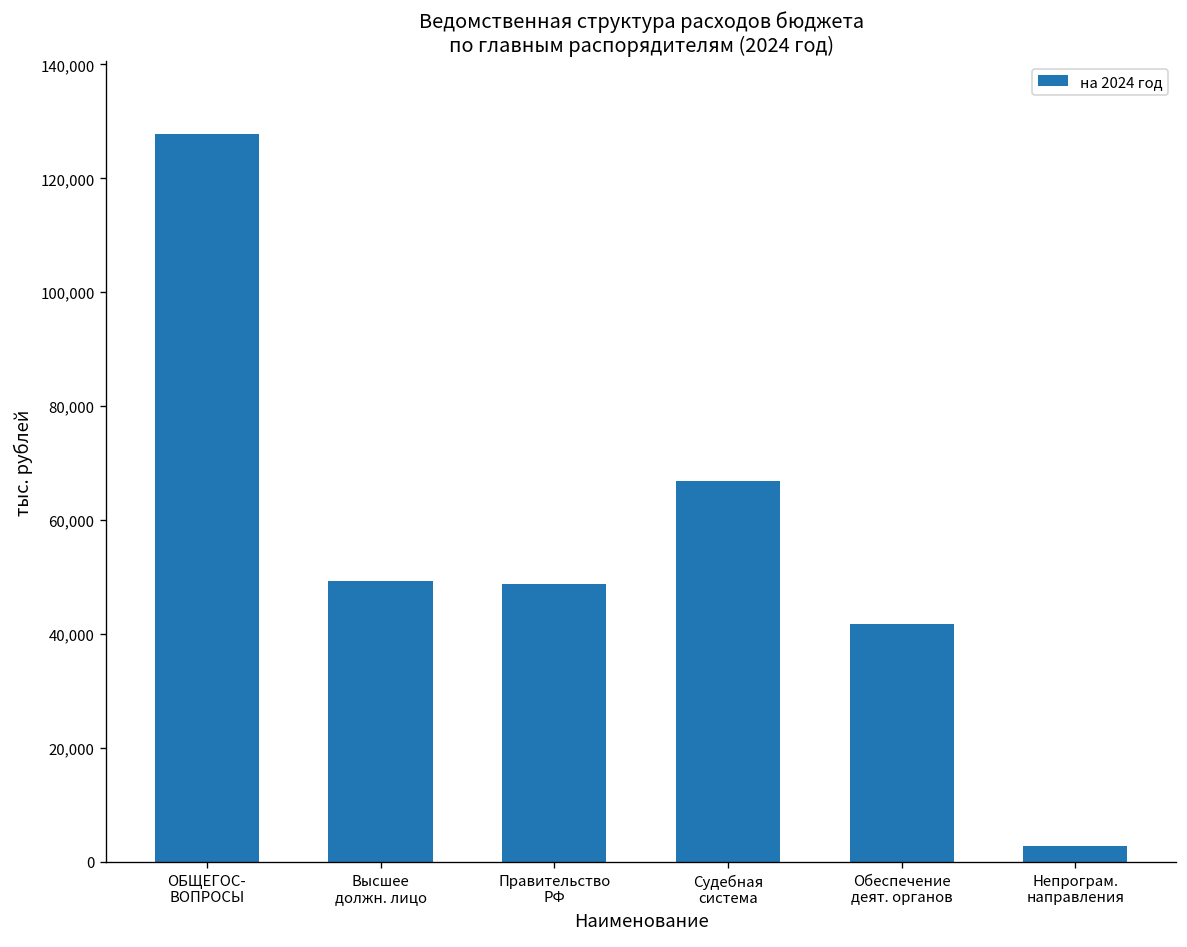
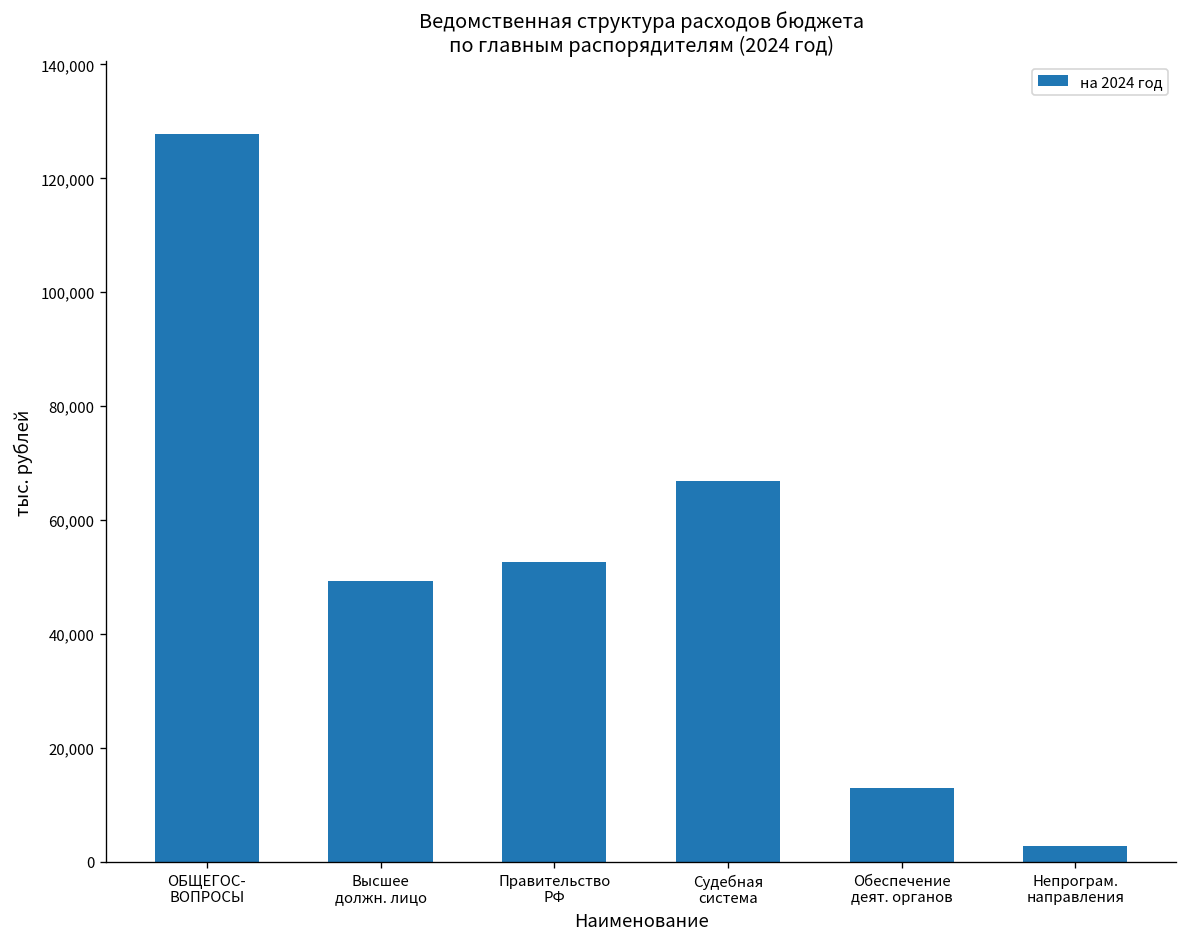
Правительство РФ: 49,000 -> 53,000
Обеспечение деят. органов: 42,000 -> 13,000
